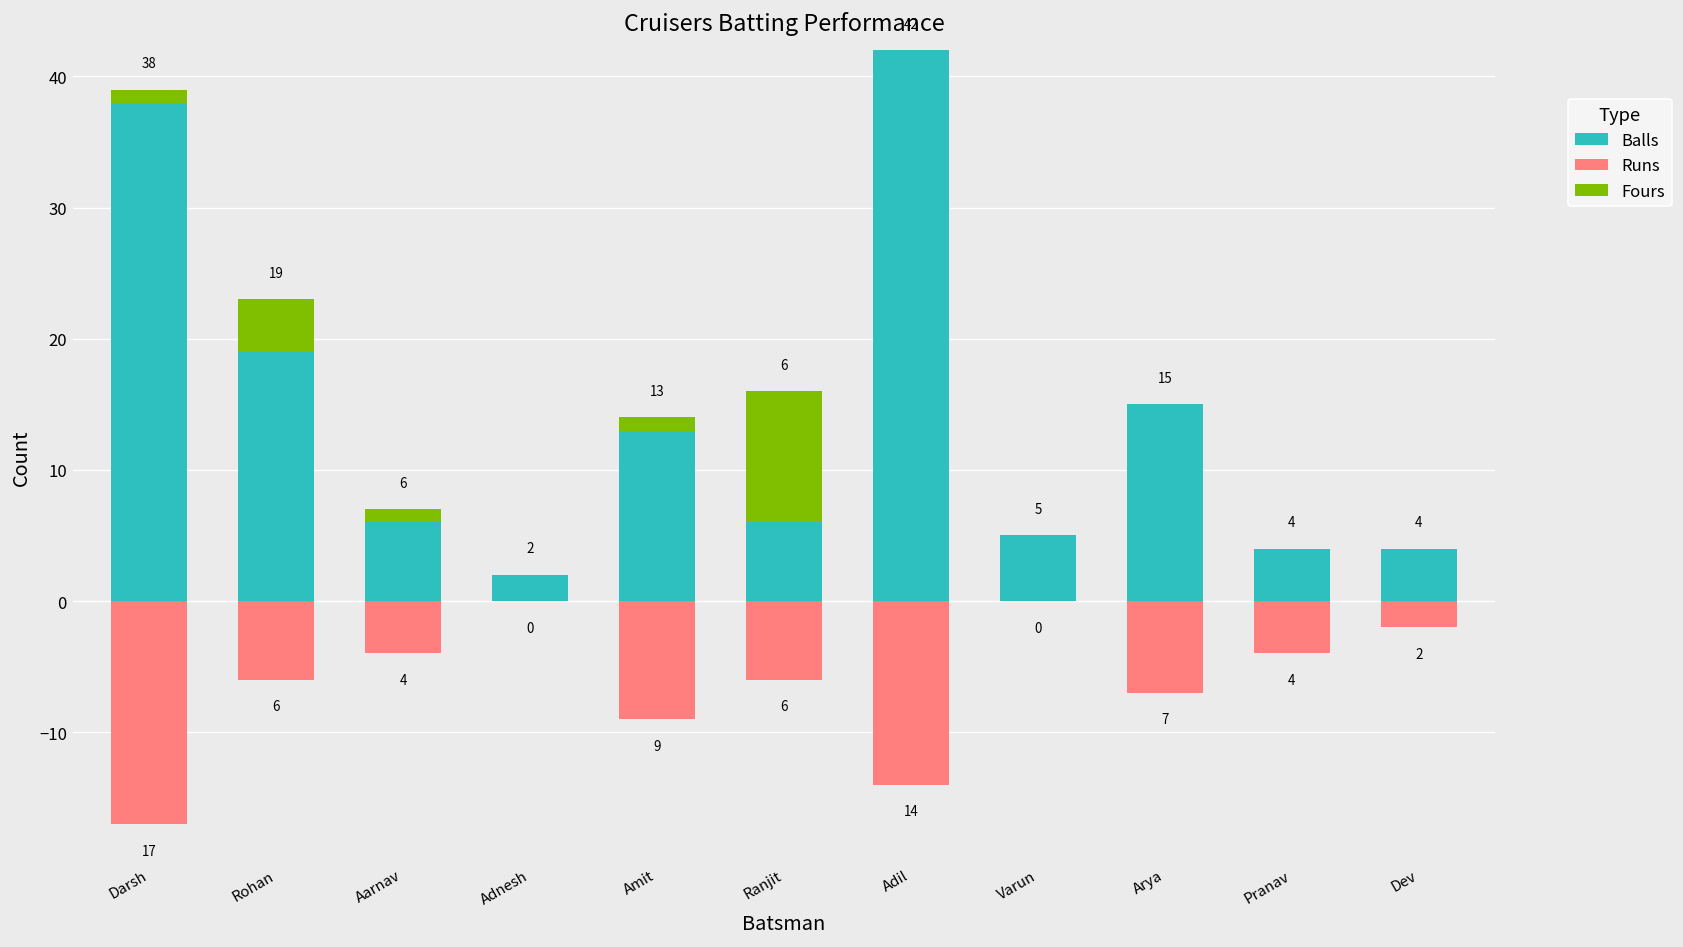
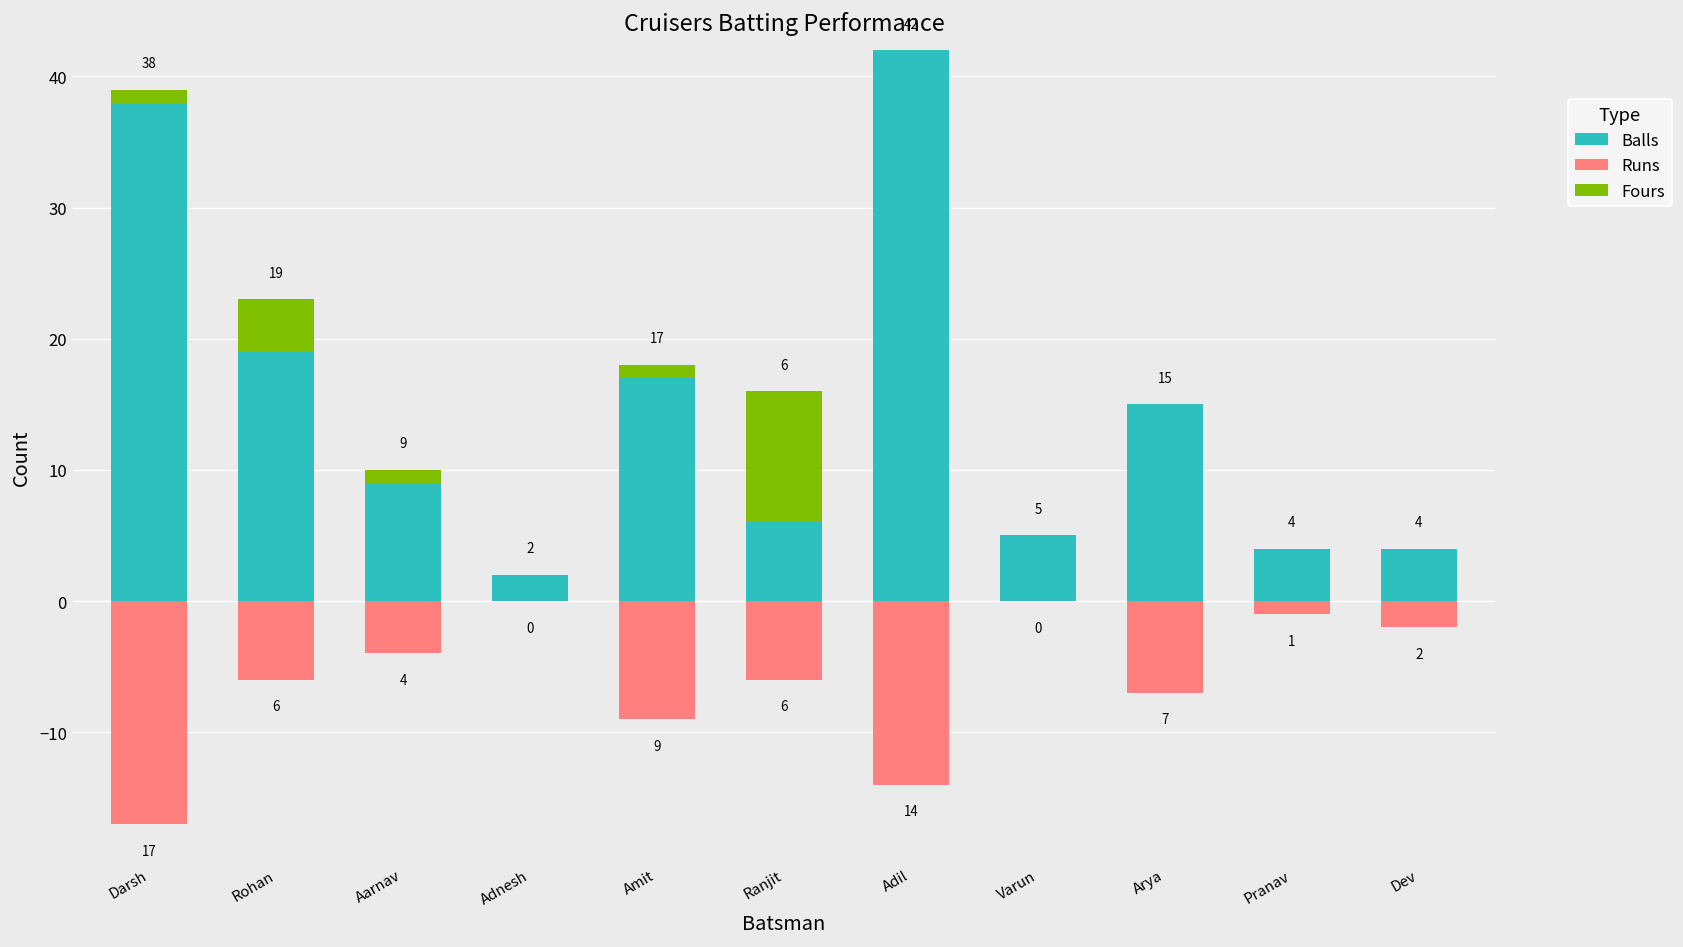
Balls, Aarnav: 6 -> 9
Balls, Amit: 13 -> 17
Runs, Pranav: 4 -> 1
